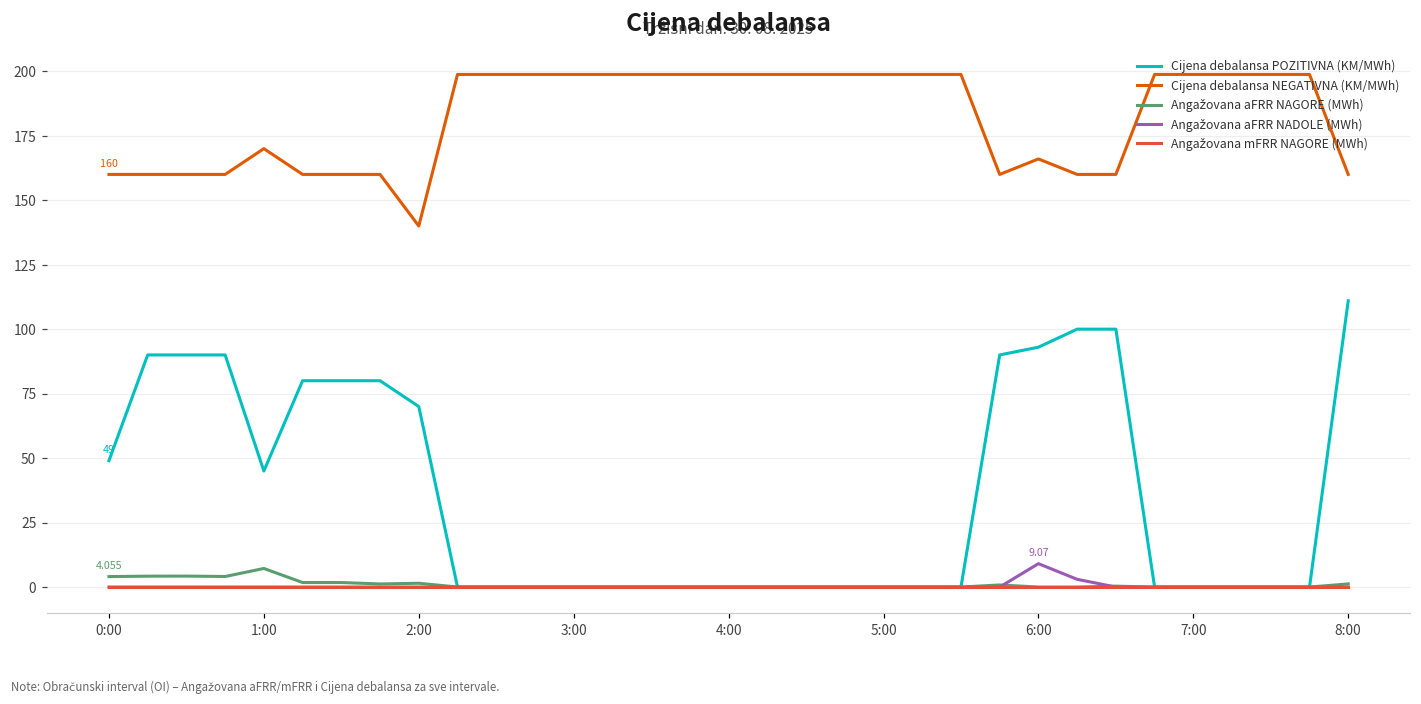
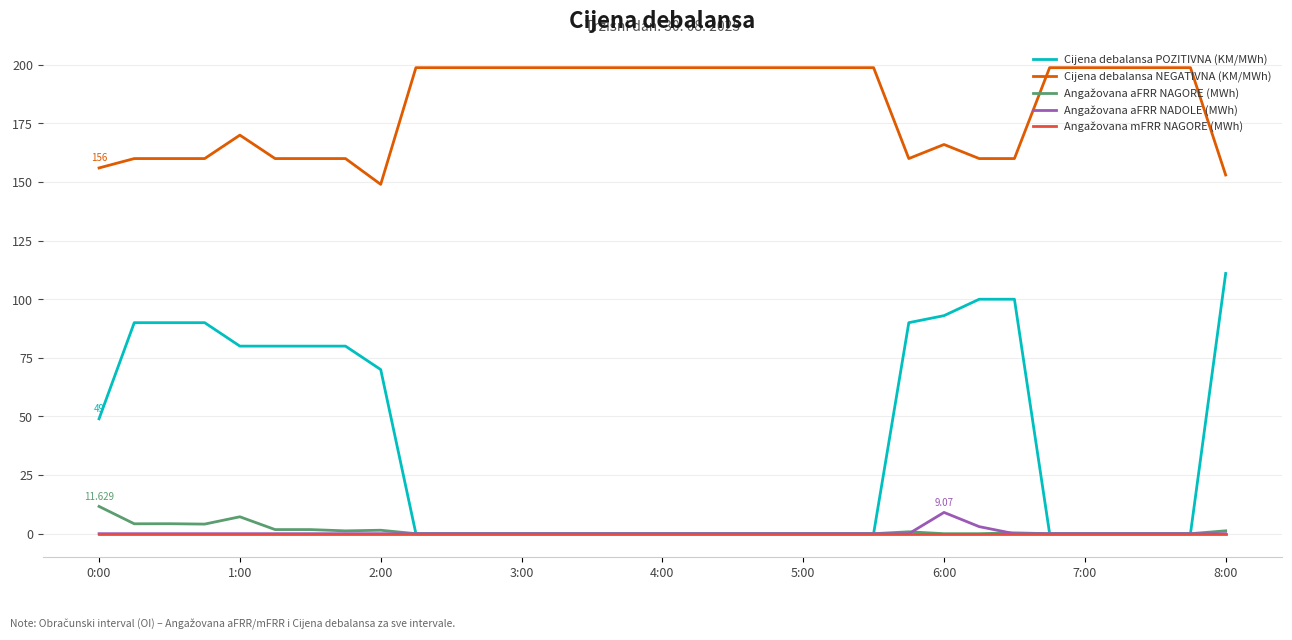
Cijena debalansa NEGATIVNA (KM/MWh), 0:00: 160 -> 156
Angažovana aFRR NAGORE (MWh), 0:00: 4.055 -> 11.629
Cijena debalansa POZITIVNA (KM/MWh), 1:00: 45 -> 80
Cijena debalansa NEGATIVNA (KM/MWh), 2:00: 140 -> 149
Cijena debalansa NEGATIVNA (KM/MWh), 8:00: 160 -> 153
